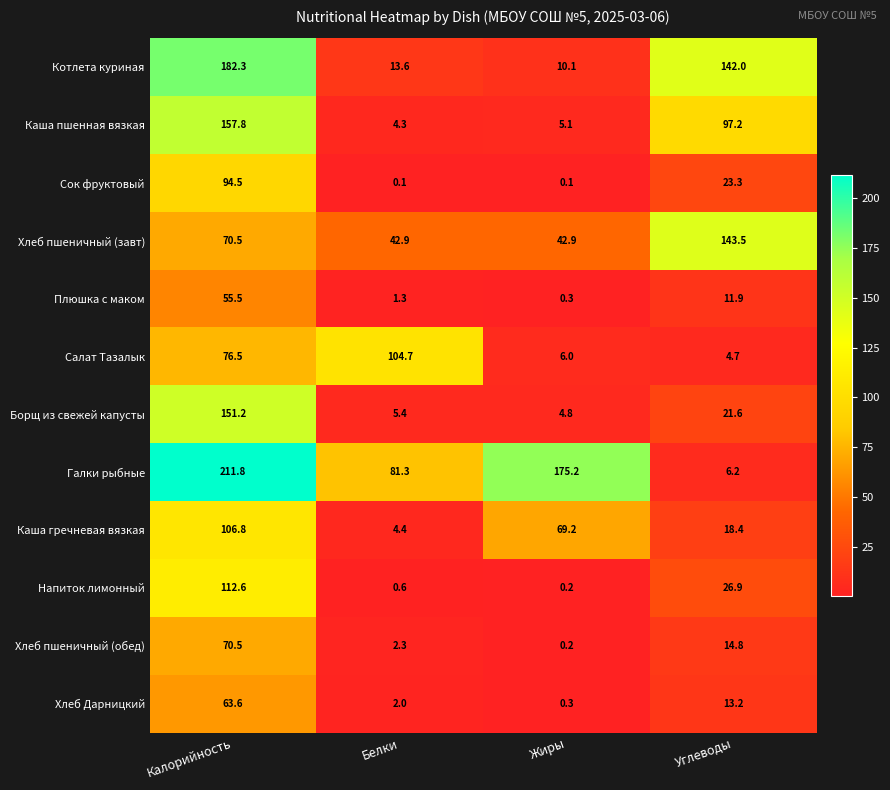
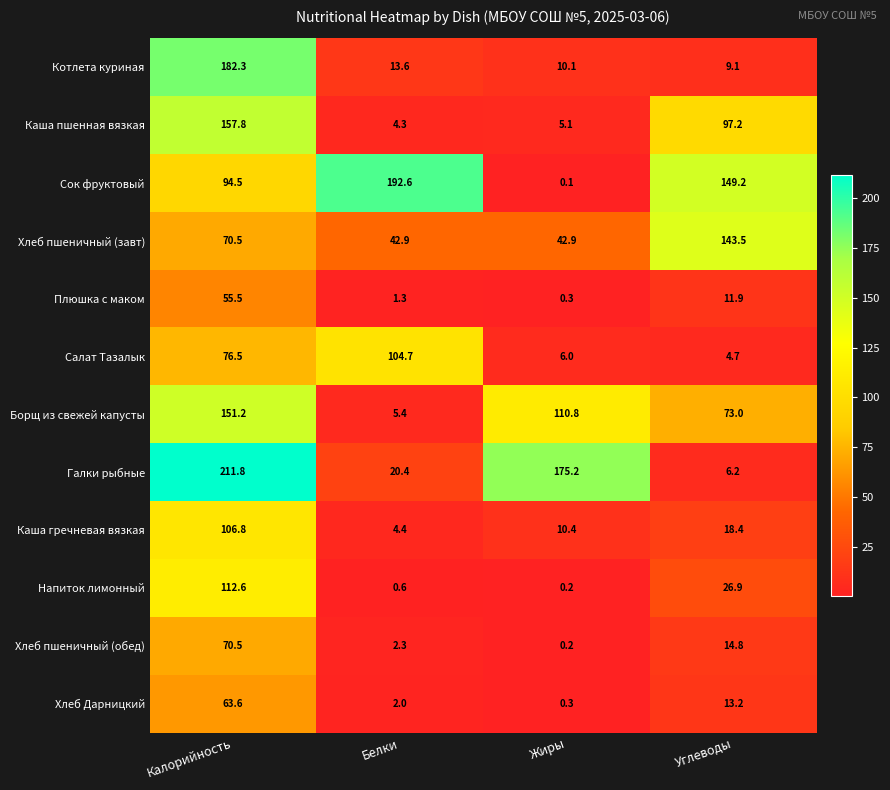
Котлета куриная, Углеводы: 142.0 -> 9.1
Сок фруктовый, Белки: 0.1 -> 192.6
Сок фруктовый, Углеводы: 23.3 -> 149.2
Борщ из свежей капусты, Жиры: 4.8 -> 110.8
Борщ из свежей капусты, Углеводы: 21.6 -> 73.0
Галки рыбные, Белки: 81.3 -> 20.4
Каша гречневая вязкая, Жиры: 69.2 -> 10.4
